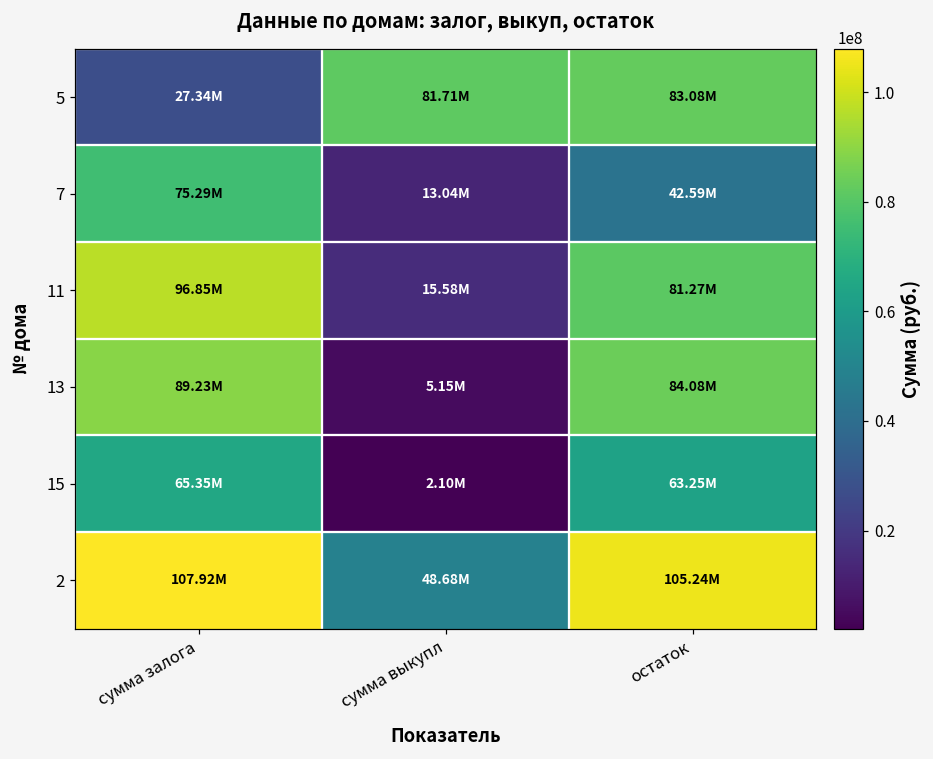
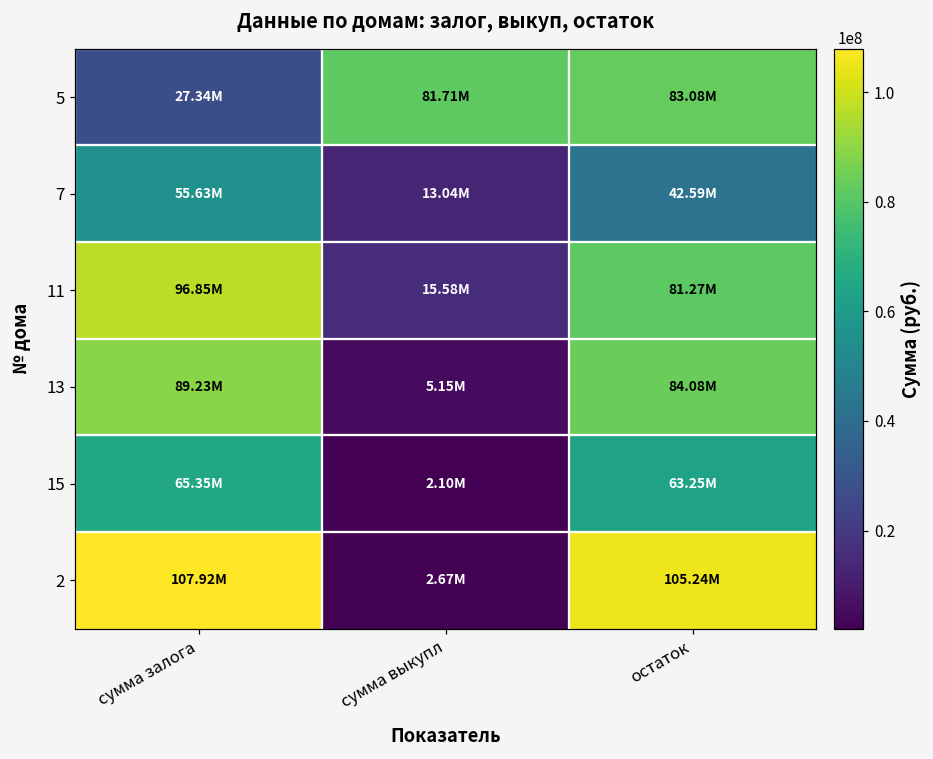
7, сумма залога: 75.29M -> 55.63M
2, сумма выкупл: 48.68M -> 2.67M
